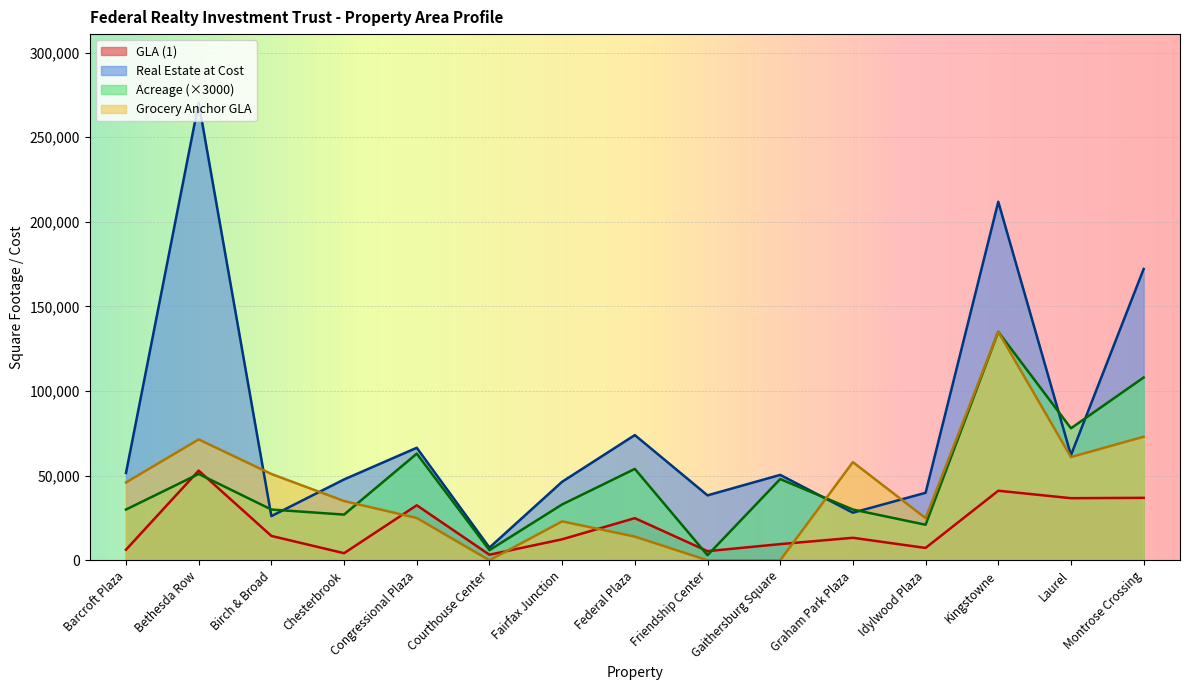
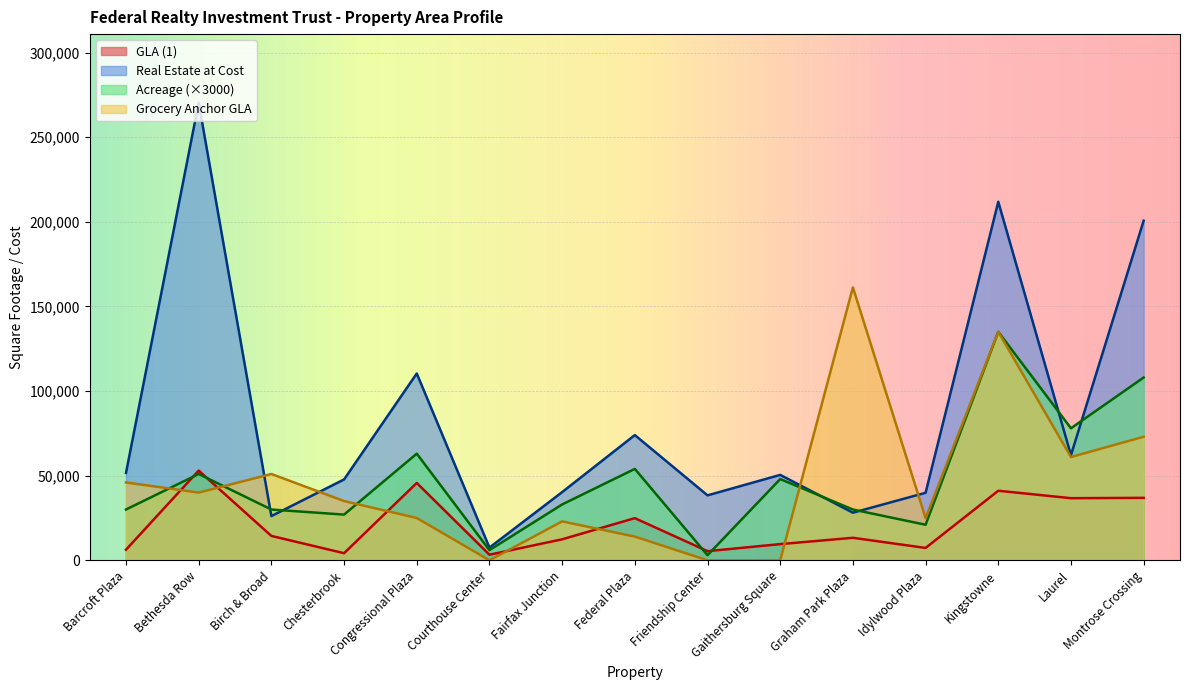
Grocery Anchor GLA, Bethesda Row: 71,000 -> 40,000
GLA (1), Congressional Plaza: 33,000 -> 46,000
Real Estate at Cost, Congressional Plaza: 66,000 -> 110,000
Real Estate at Cost, Fairfax Junction: 46,000 -> 40,000
Grocery Anchor GLA, Graham Park Plaza: 58,000 -> 161,000
Real Estate at Cost, Montrose Crossing: 172,000 -> 201,000
